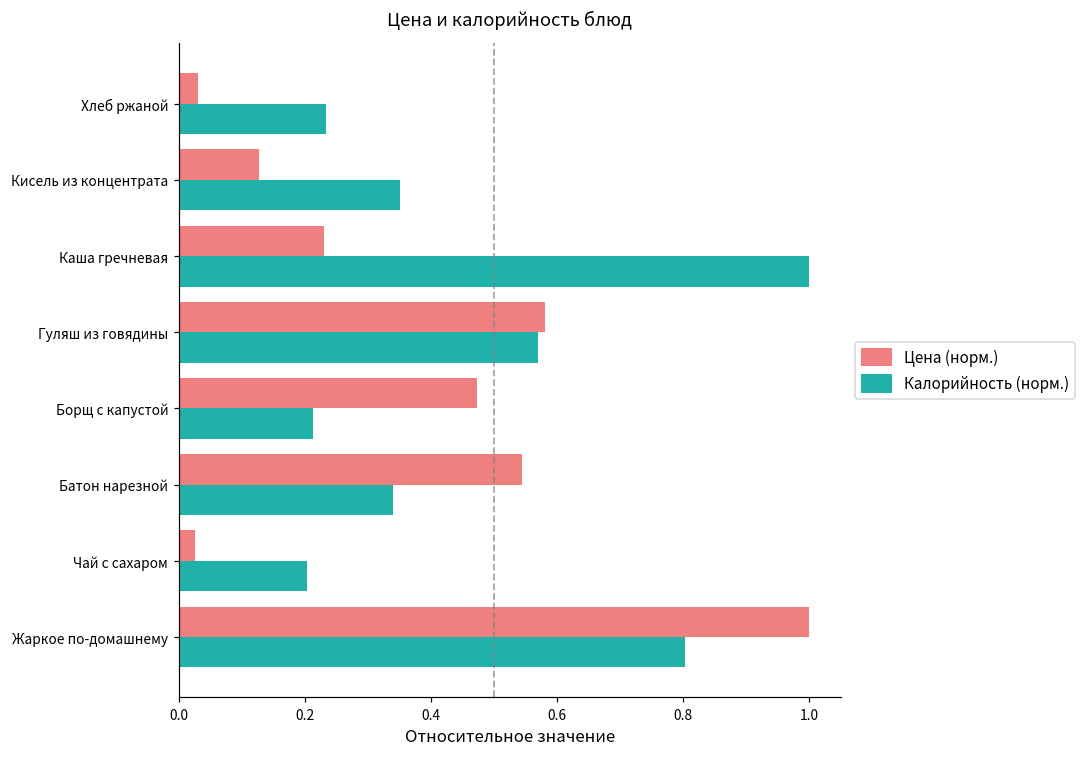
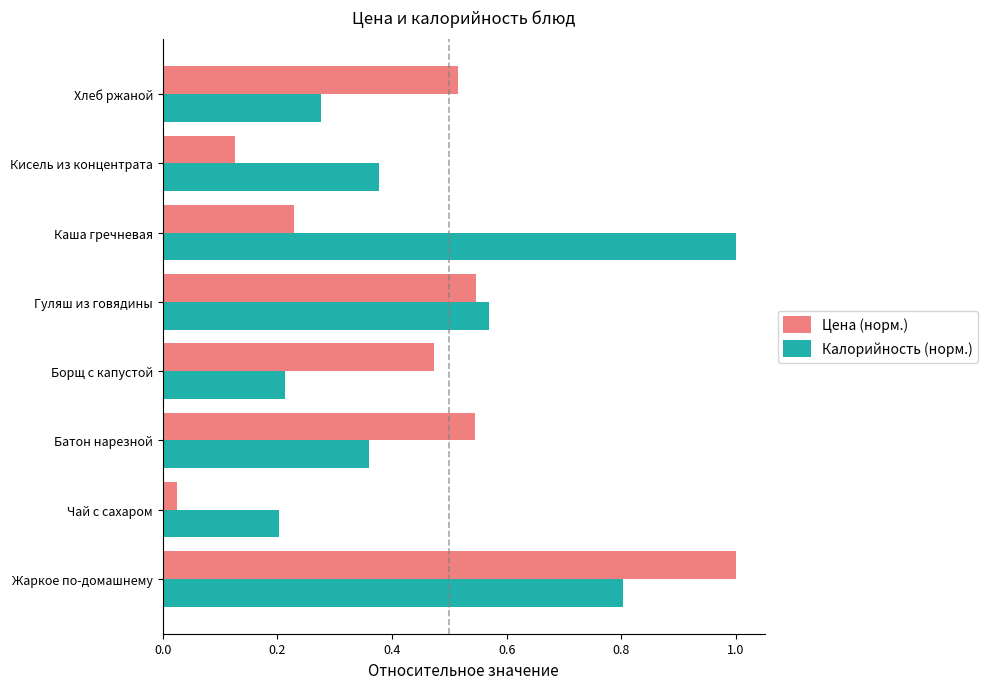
Цена (норм.), Хлеб ржаной: 0.03 -> 0.51
Калорийность (норм.), Хлеб ржаной: 0.23 -> 0.28
Калорийность (норм.), Кисель из концентрата: 0.35 -> 0.38
Цена (норм.), Гуляш из говядины: 0.58 -> 0.55
Калорийность (норм.), Батон нарезной: 0.34 -> 0.36
